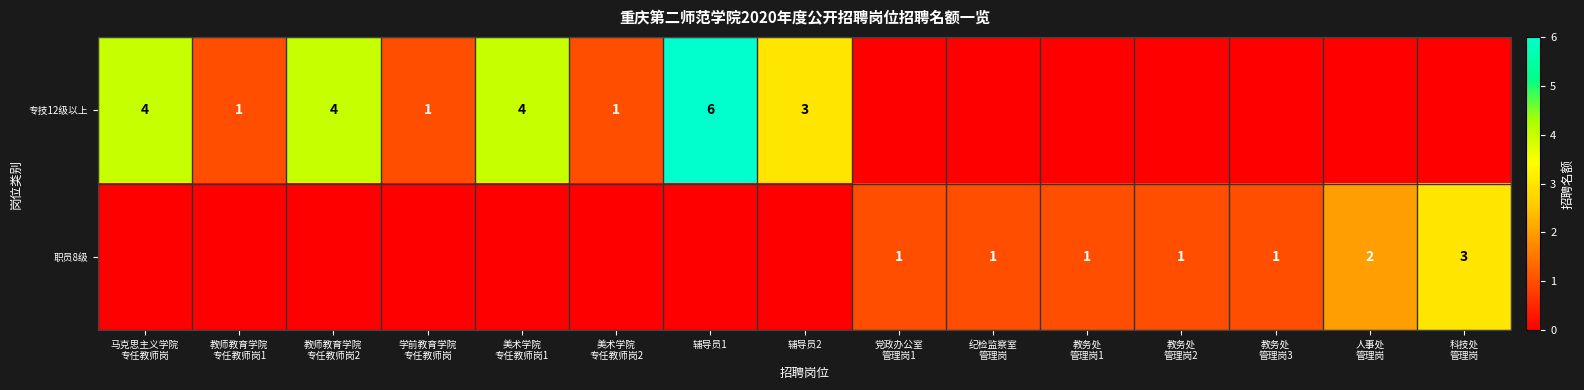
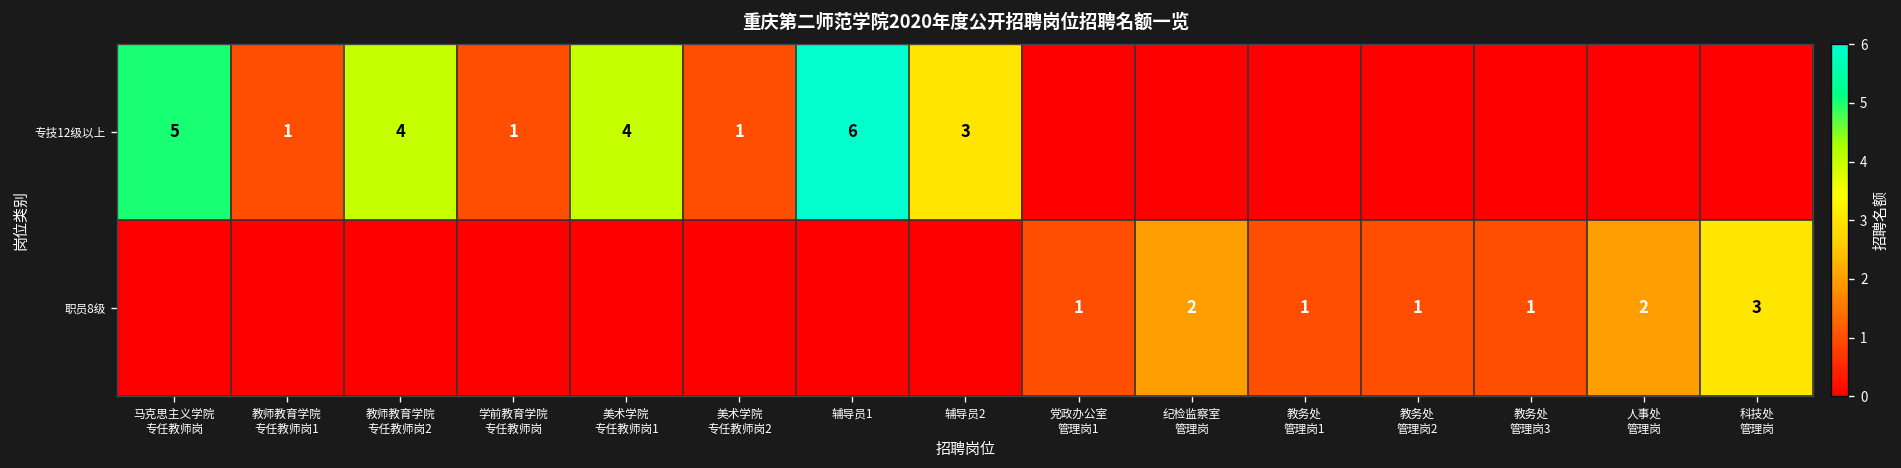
专技12级以上, 马克思主义学院 专任教师岗: 4 -> 5
职员8级, 纪检监察室 管理岗: 1 -> 2
